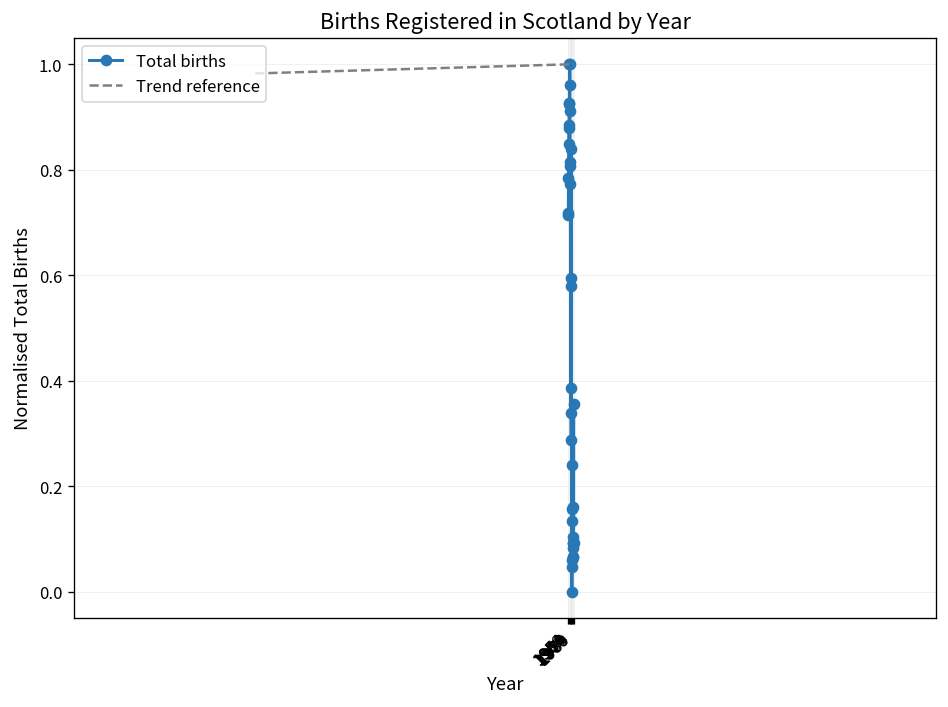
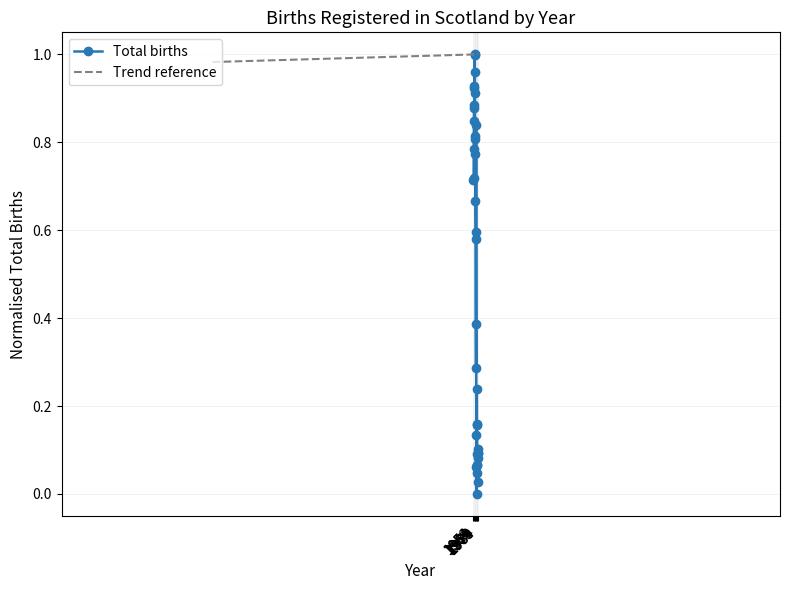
Total births, 1969: 0.34 -> 0.67
Total births, 1989: 0.36 -> 0.03
